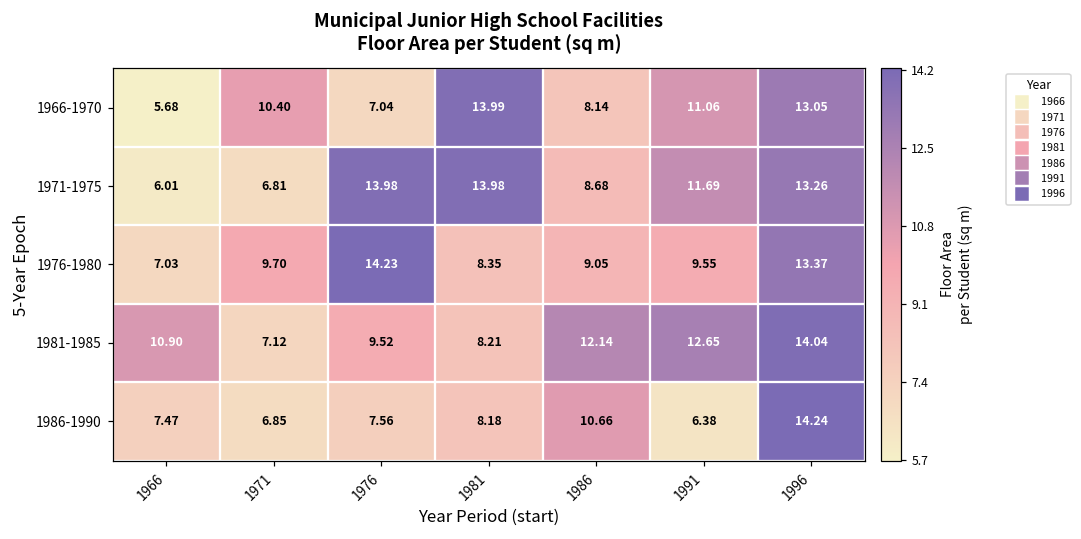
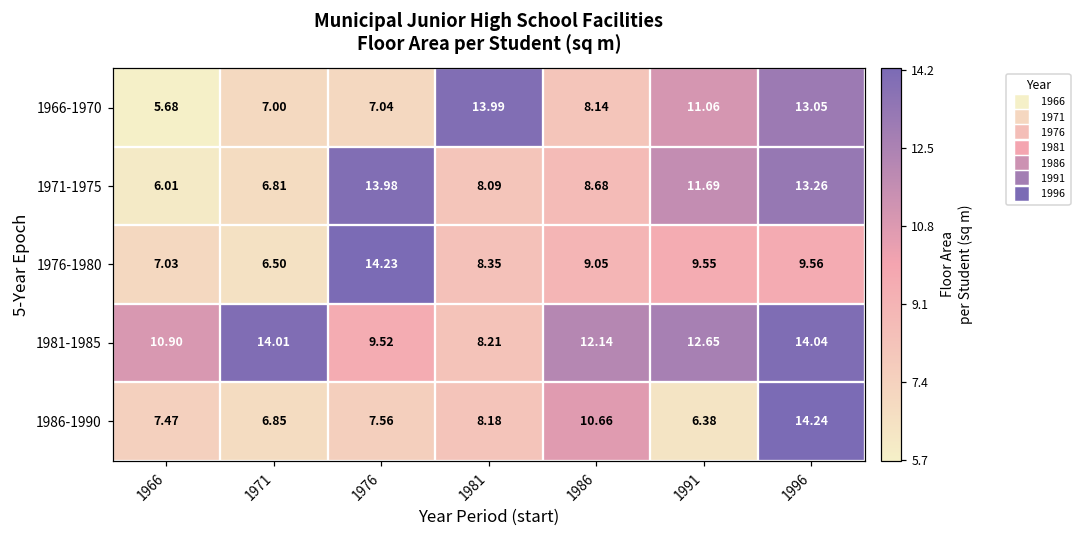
1966-1970, 1971: 10.40 -> 7.00
1971-1975, 1981: 13.98 -> 8.09
1976-1980, 1971: 9.70 -> 6.50
1976-1980, 1996: 13.37 -> 9.56
1981-1985, 1971: 7.12 -> 14.01
